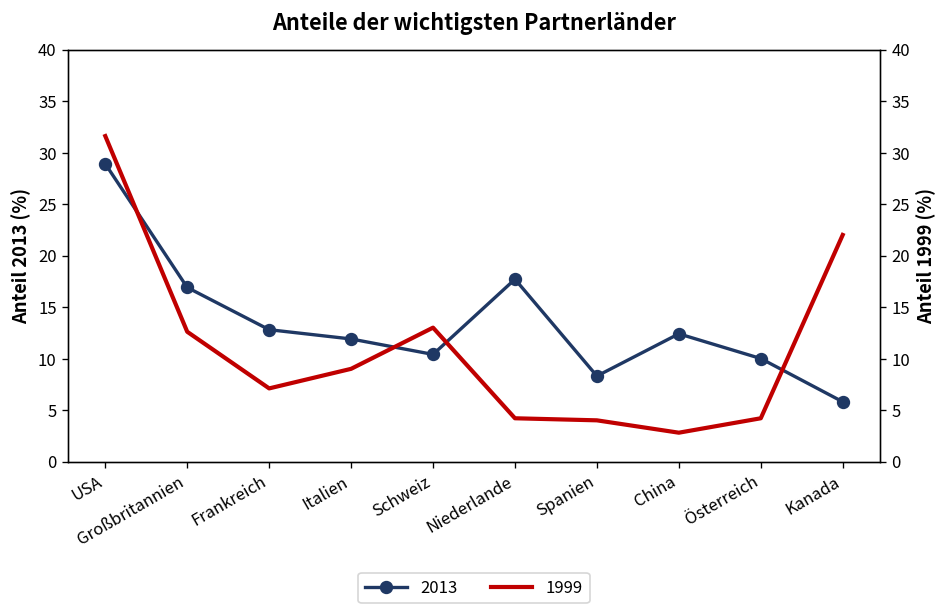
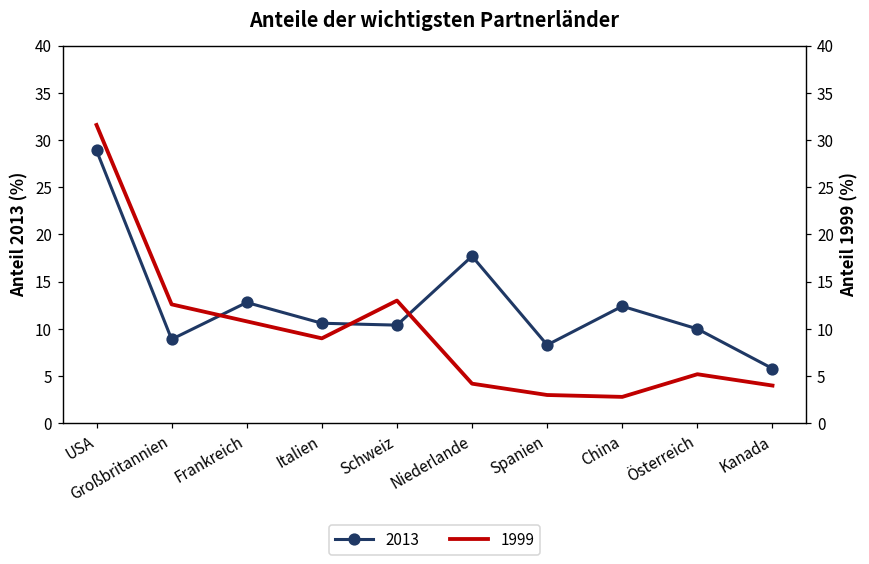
2013, Großbritannien: 17 -> 9
2013, Italien: 12 -> 11
1999, Frankreich: 7 -> 11
1999, Spanien: 4 -> 3
1999, Österreich: 4 -> 5
1999, Kanada: 22 -> 4
